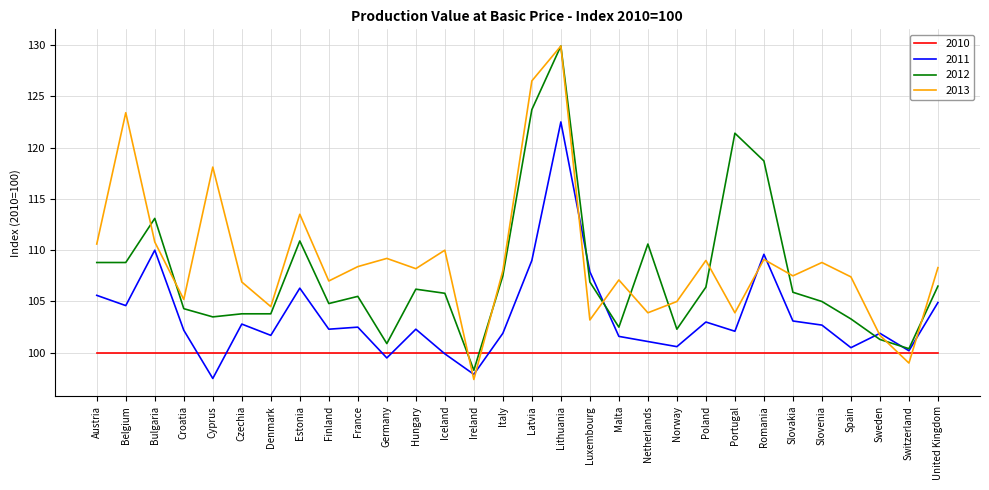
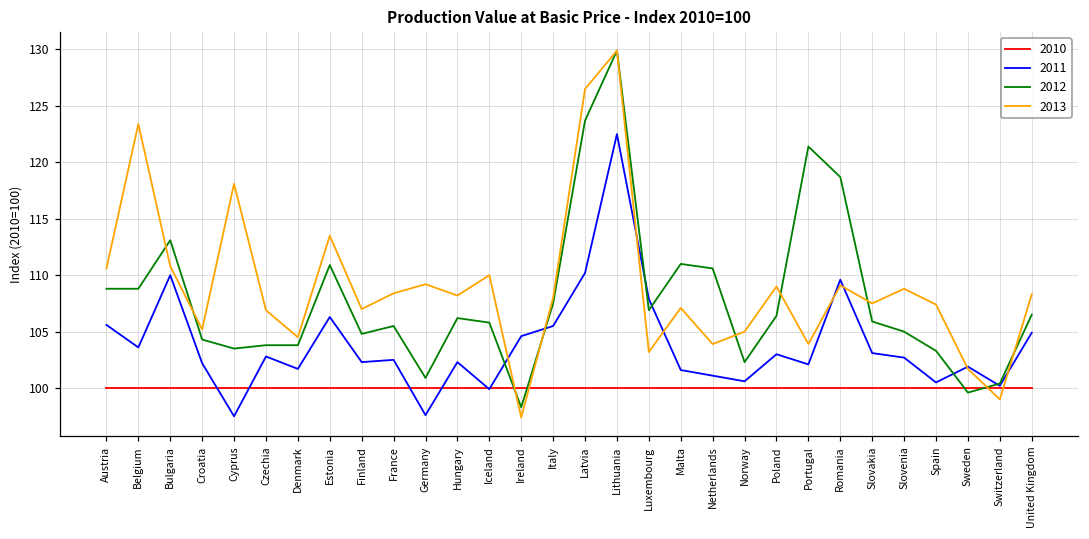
2011, Belgium: 104.6 -> 103.6
2011, Germany: 99.5 -> 97.6
2011, Ireland: 97.9 -> 104.6
2011, Italy: 101.9 -> 105.5
2011, Latvia: 109.0 -> 110.2
2012, Malta: 102.5 -> 111.0
2012, Sweden: 101.3 -> 99.6
